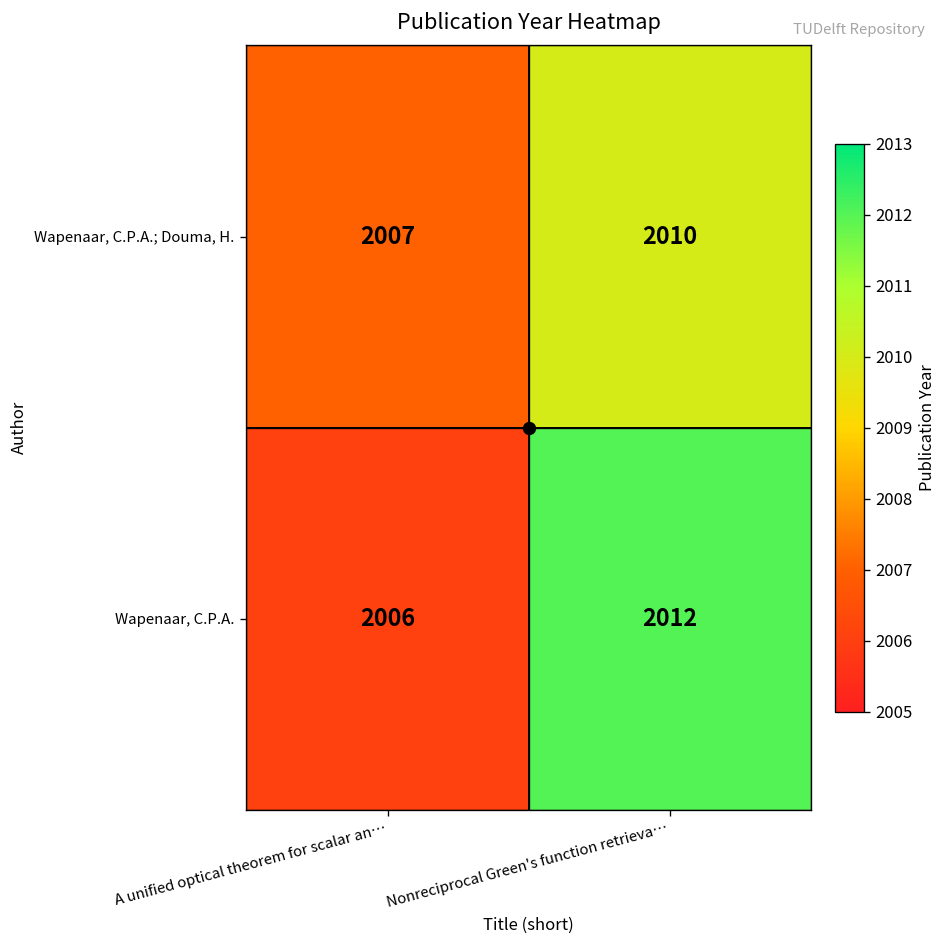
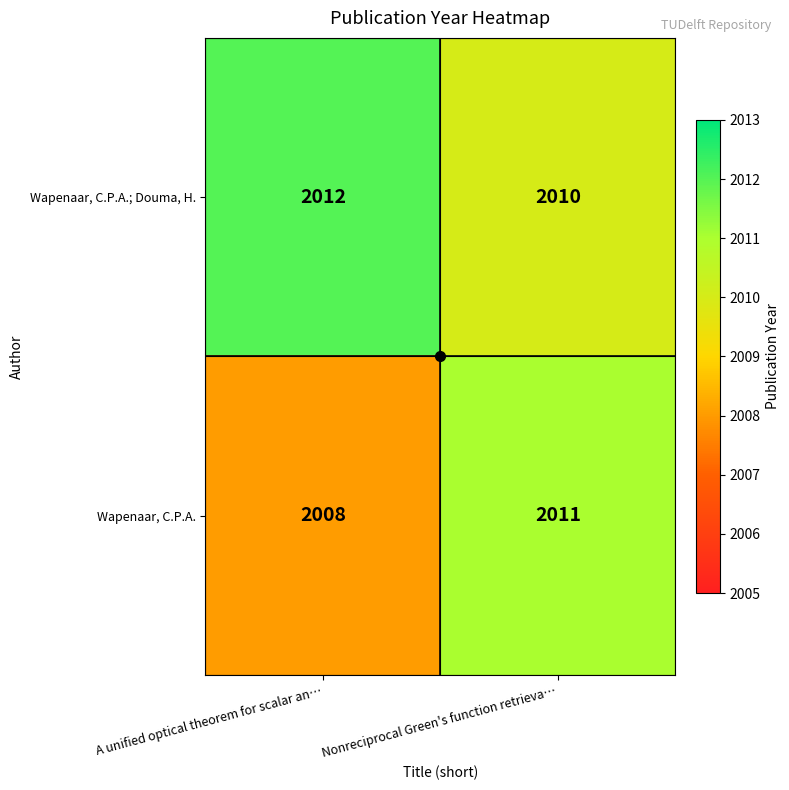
Wapenaar, C.P.A.; Douma, H., A unified optical theorem for scalar an…: 2007 -> 2012
Wapenaar, C.P.A., A unified optical theorem for scalar an…: 2006 -> 2008
Wapenaar, C.P.A., Nonreciprocal Green's function retrieva…: 2012 -> 2011
